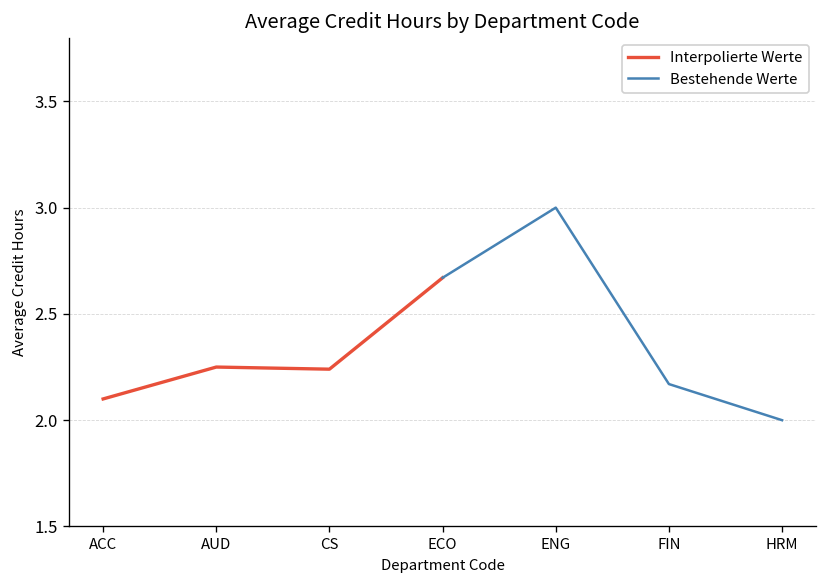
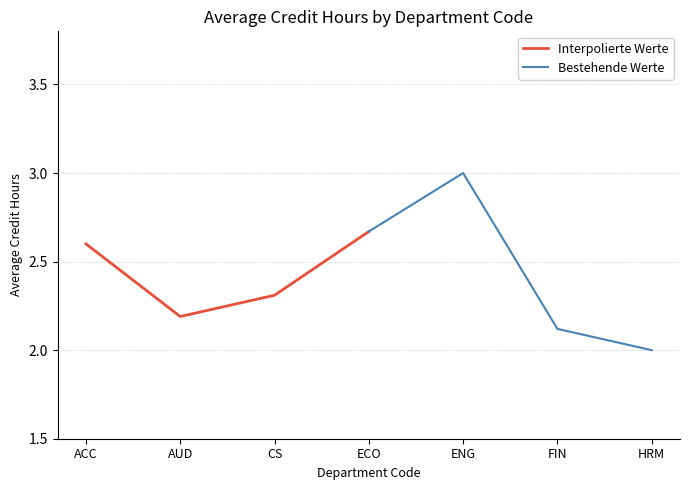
Interpolierte Werte, ACC: 2.1 -> 2.6
Interpolierte Werte, AUD: 2.25 -> 2.19
Interpolierte Werte, CS: 2.24 -> 2.31
Bestehende Werte, FIN: 2.17 -> 2.12
